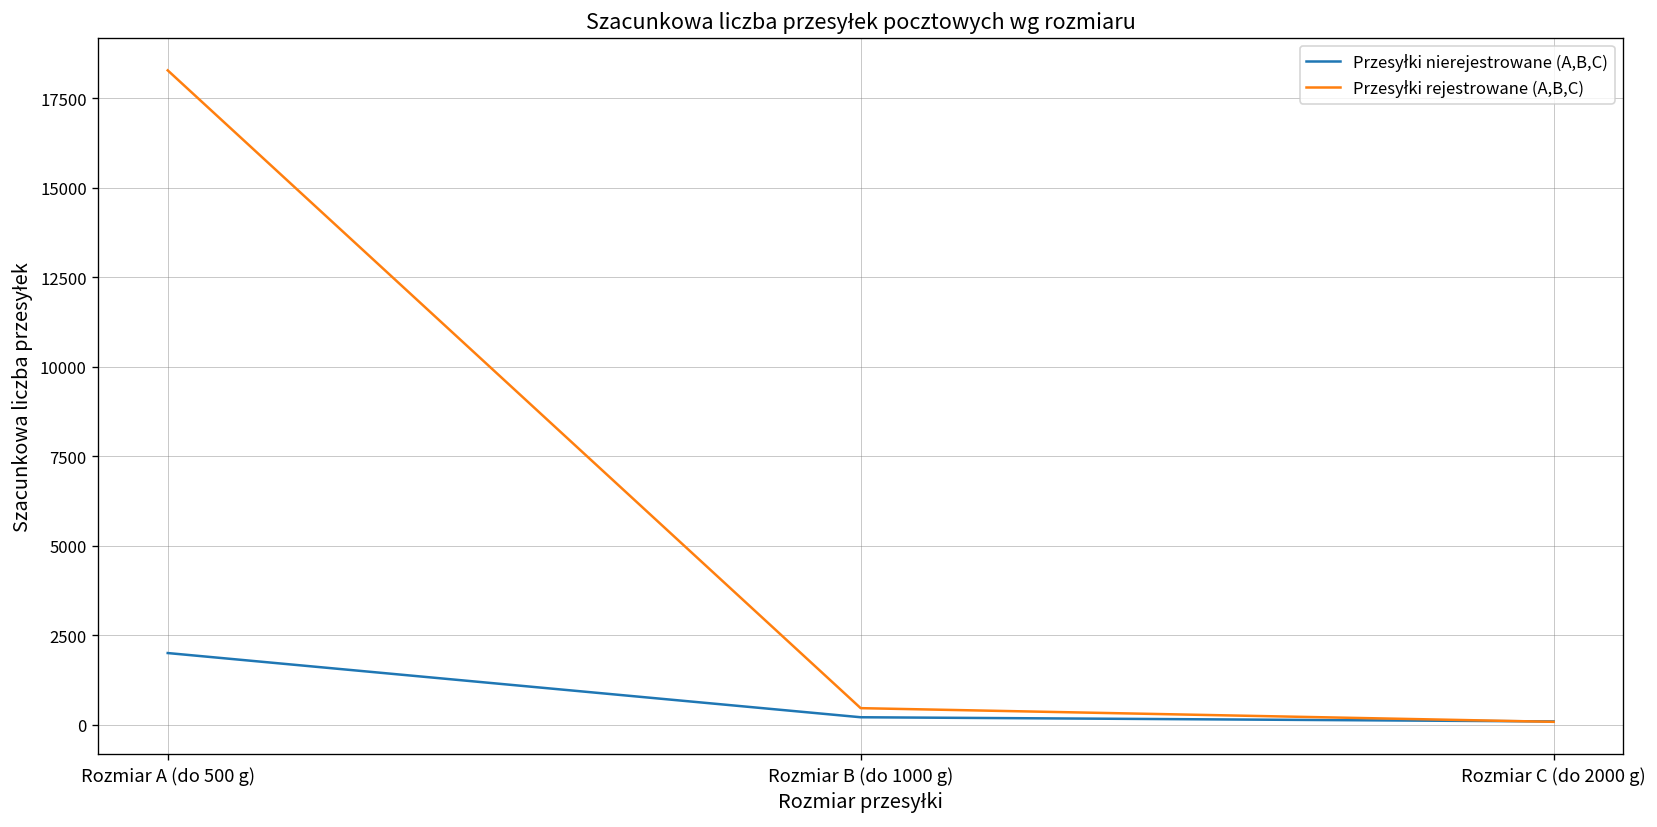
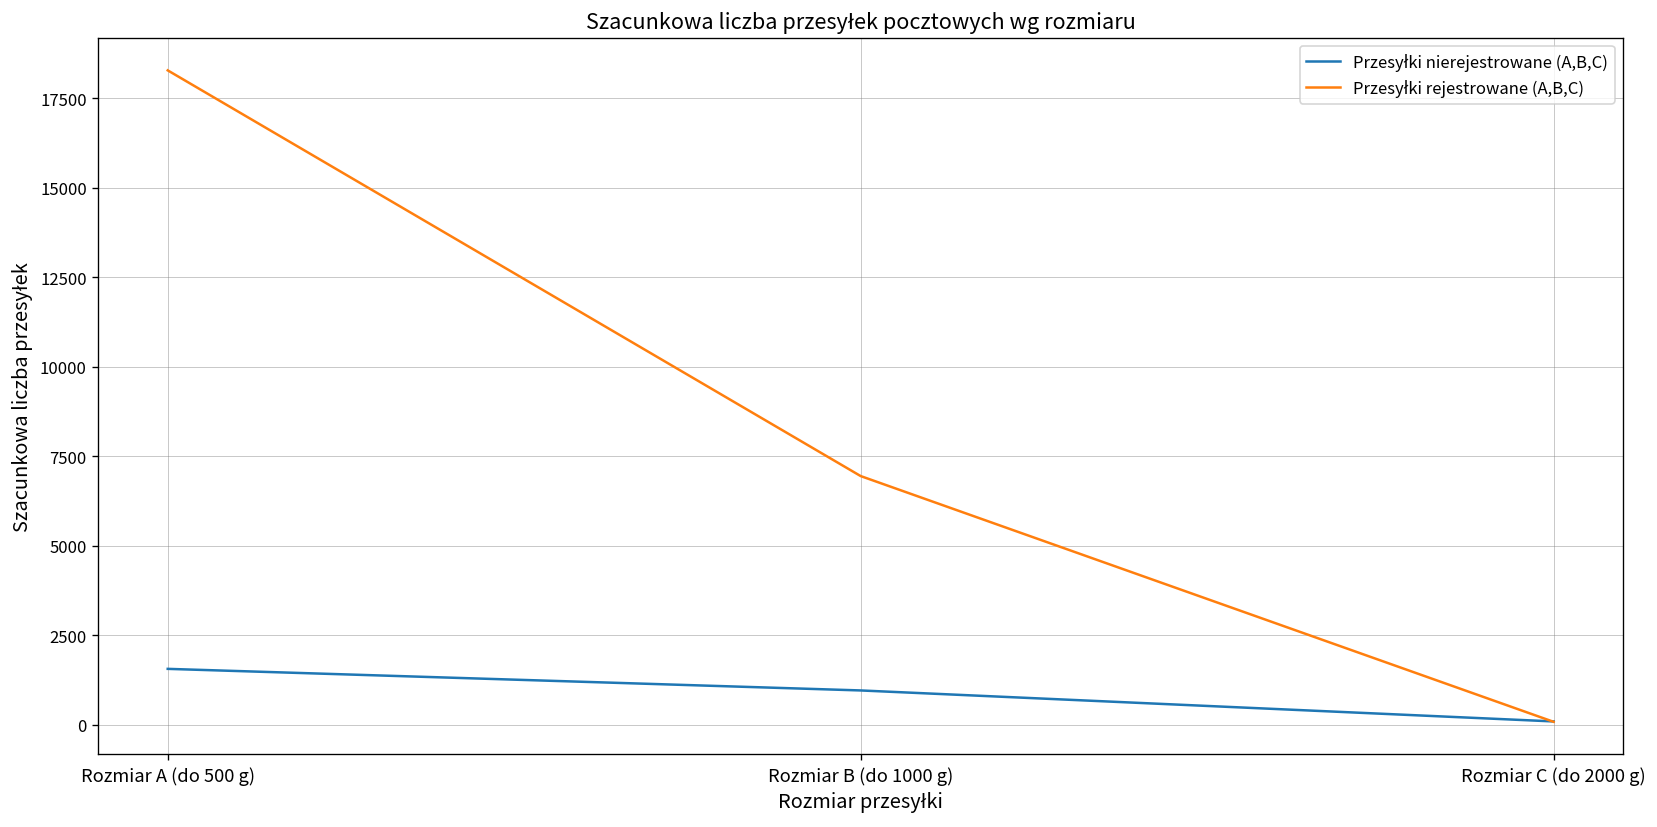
Przesyłki nierejestrowane (A,B,C), Rozmiar A (do 500 g): 2000 -> 1600
Przesyłki nierejestrowane (A,B,C), Rozmiar B (do 1000 g): 200 -> 1000
Przesyłki rejestrowane (A,B,C), Rozmiar B (do 1000 g): 500 -> 6900
